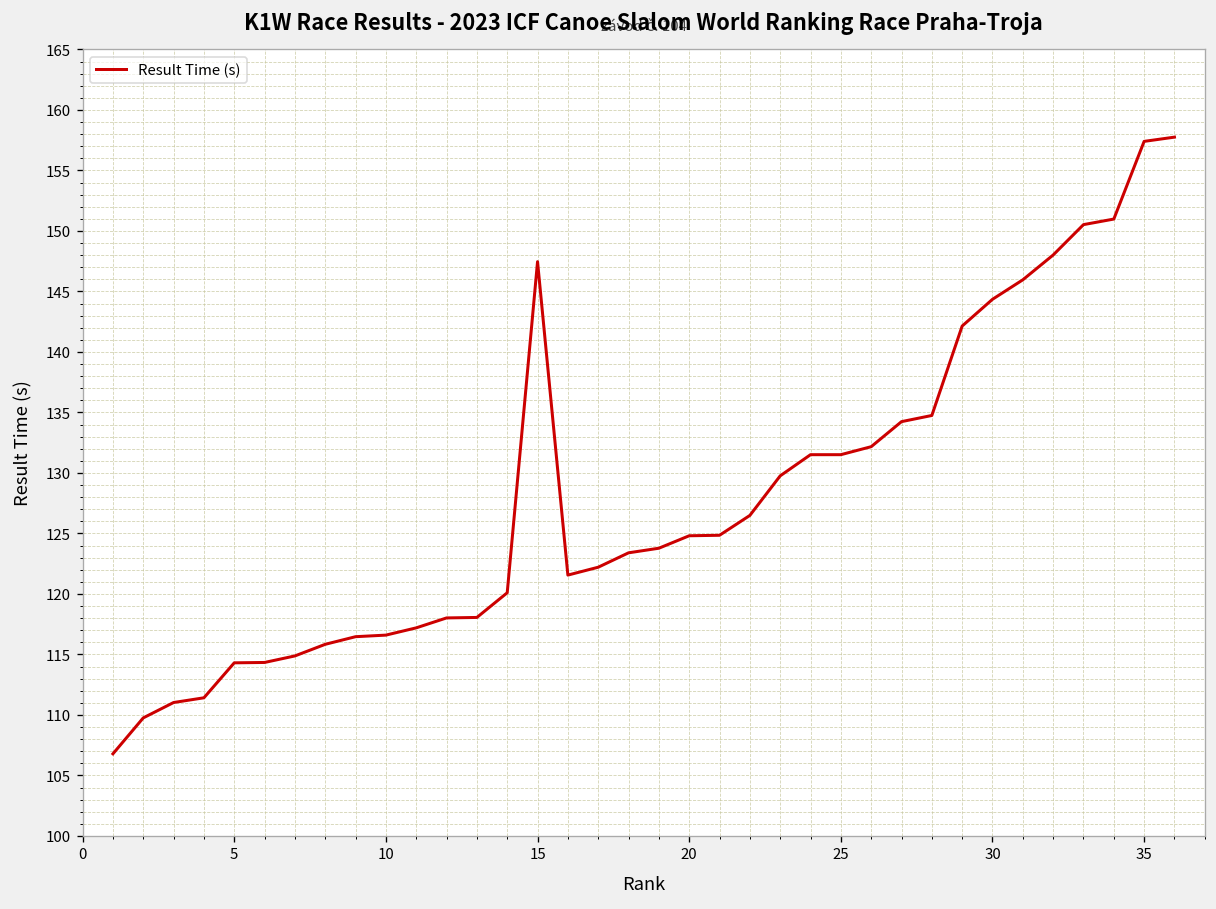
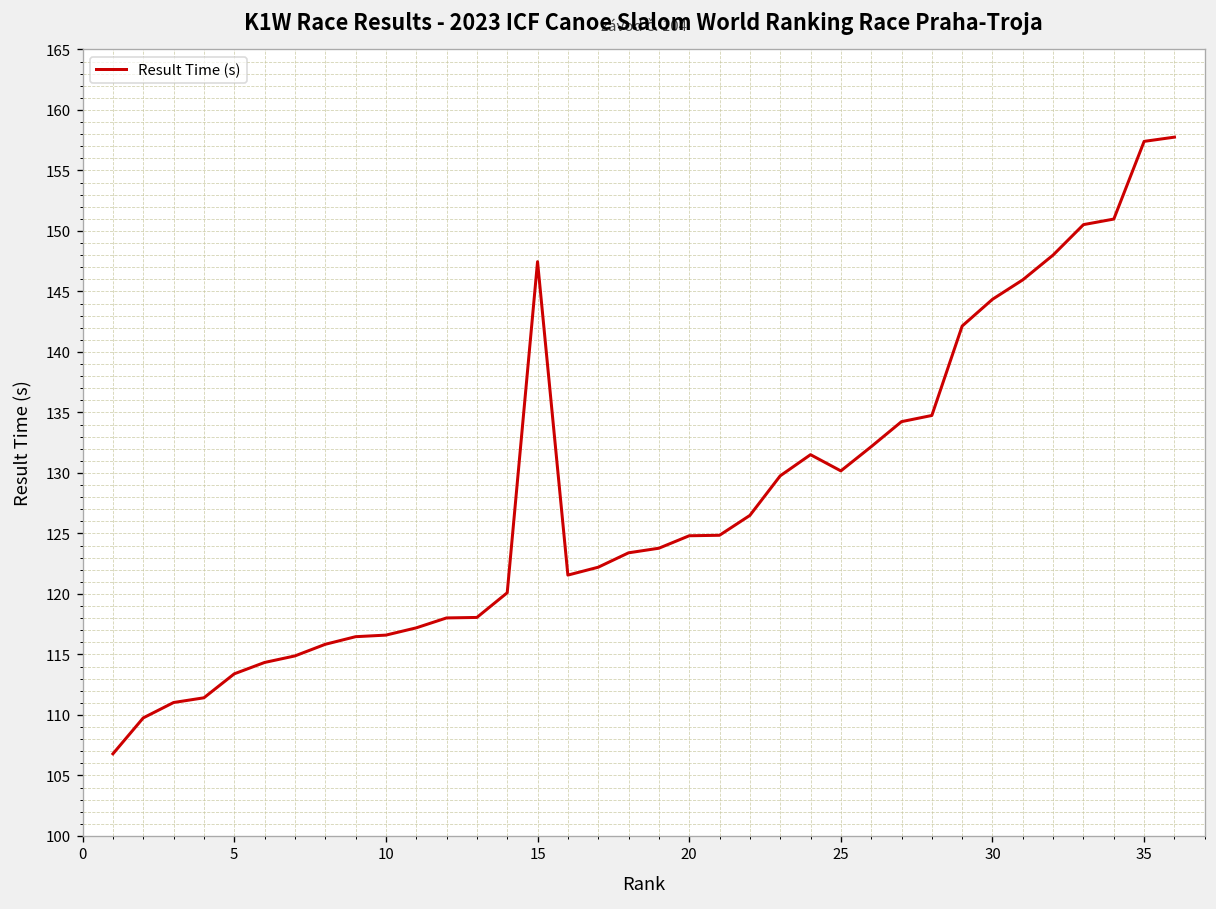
5: 114.3 -> 113.4
25: 131.5 -> 130.2
